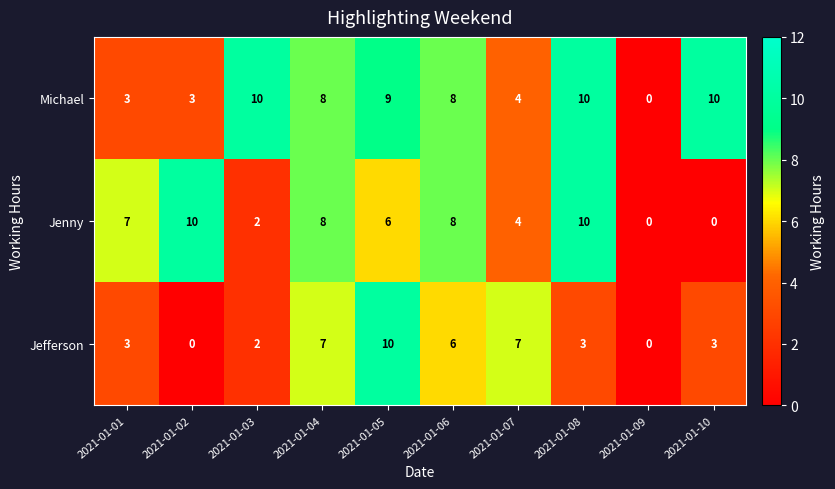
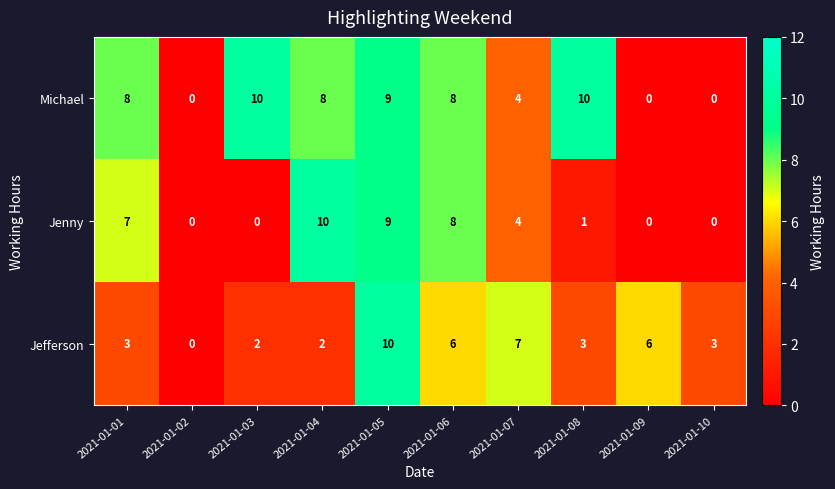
Michael, 2021-01-01: 3 -> 8
Michael, 2021-01-02: 3 -> 0
Michael, 2021-01-10: 10 -> 0
Jenny, 2021-01-02: 10 -> 0
Jenny, 2021-01-03: 2 -> 0
Jenny, 2021-01-04: 8 -> 10
Jenny, 2021-01-05: 6 -> 9
Jenny, 2021-01-08: 10 -> 1
Jefferson, 2021-01-04: 7 -> 2
Jefferson, 2021-01-09: 0 -> 6
